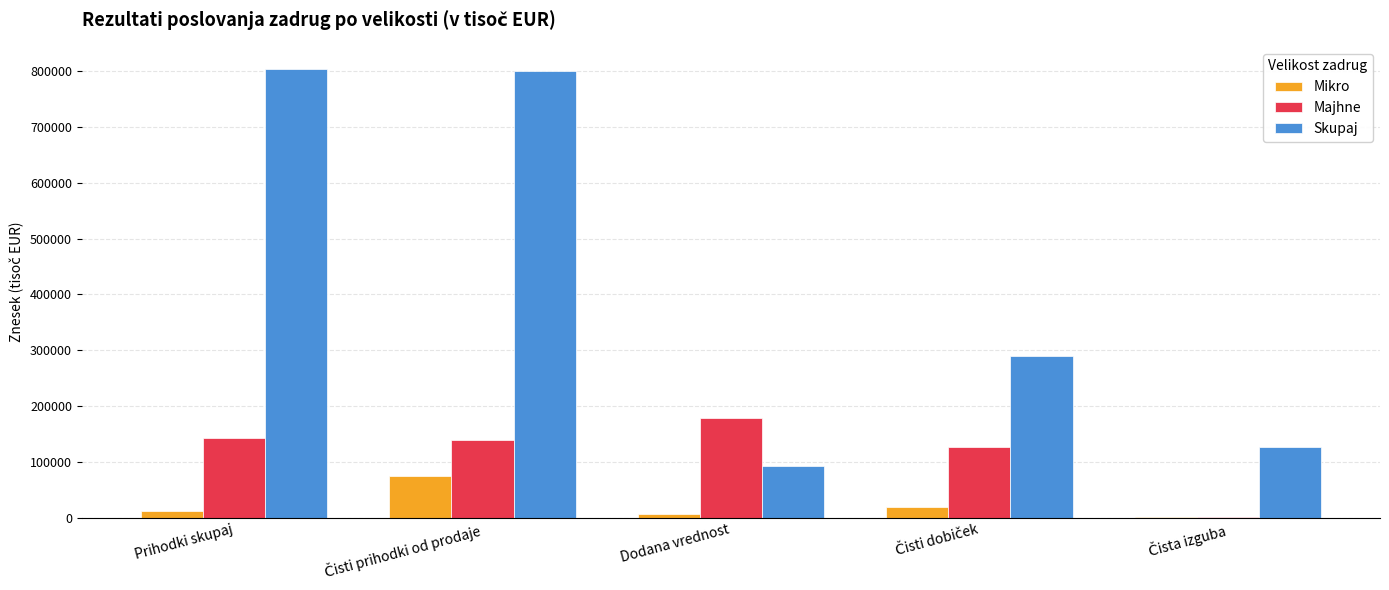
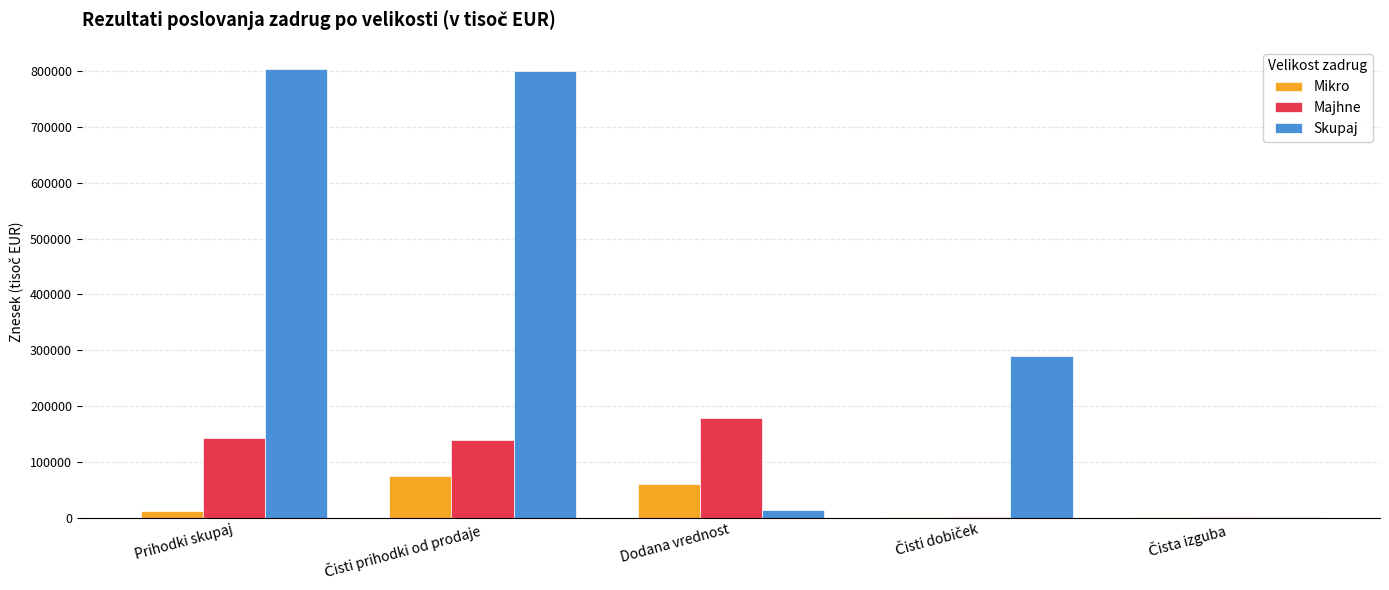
Mikro, Dodana vrednost: 10000 -> 60000
Skupaj, Dodana vrednost: 90000 -> 10000
Mikro, Čisti dobiček: 20000 -> 0
Majhne, Čisti dobiček: 130000 -> 0
Skupaj, Čista izguba: 130000 -> 0
